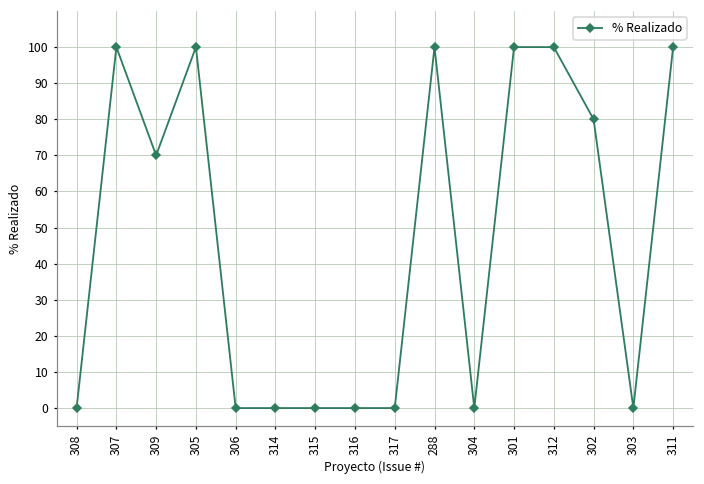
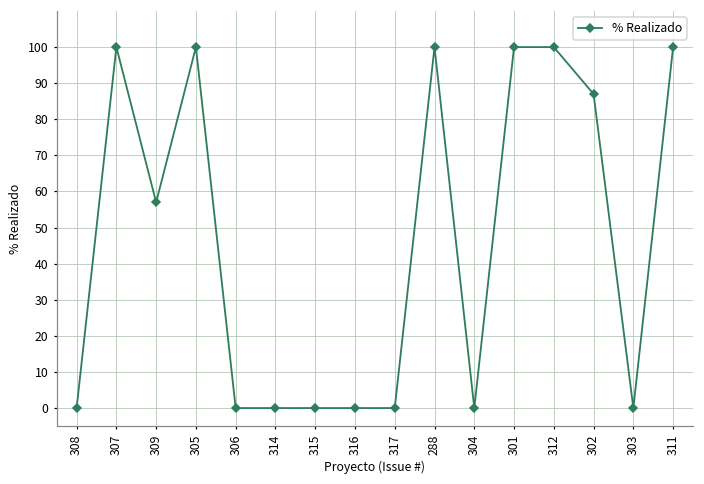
309: 70 -> 57
302: 80 -> 87
